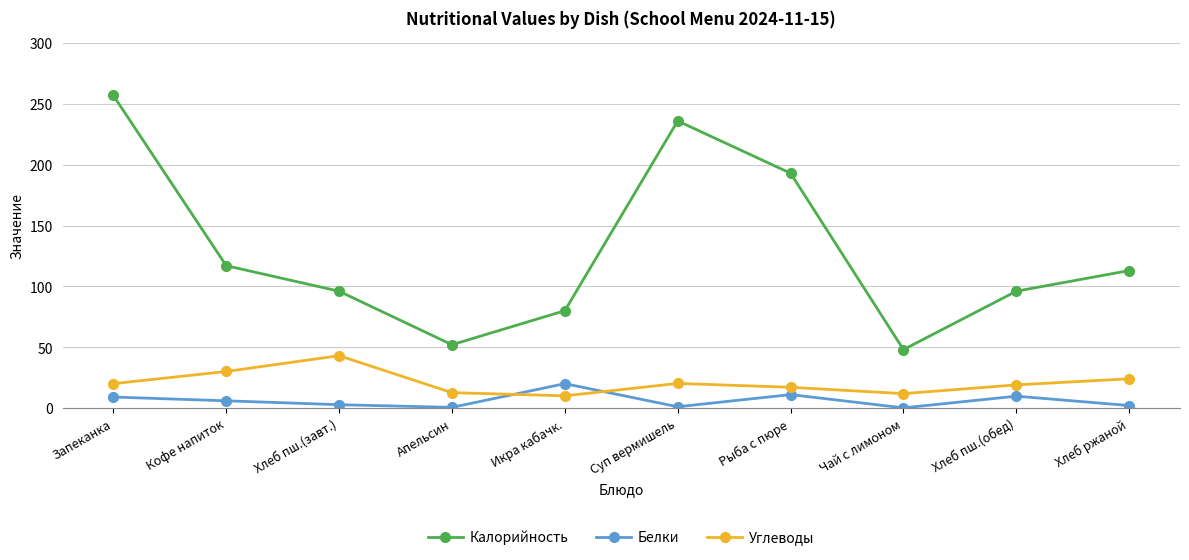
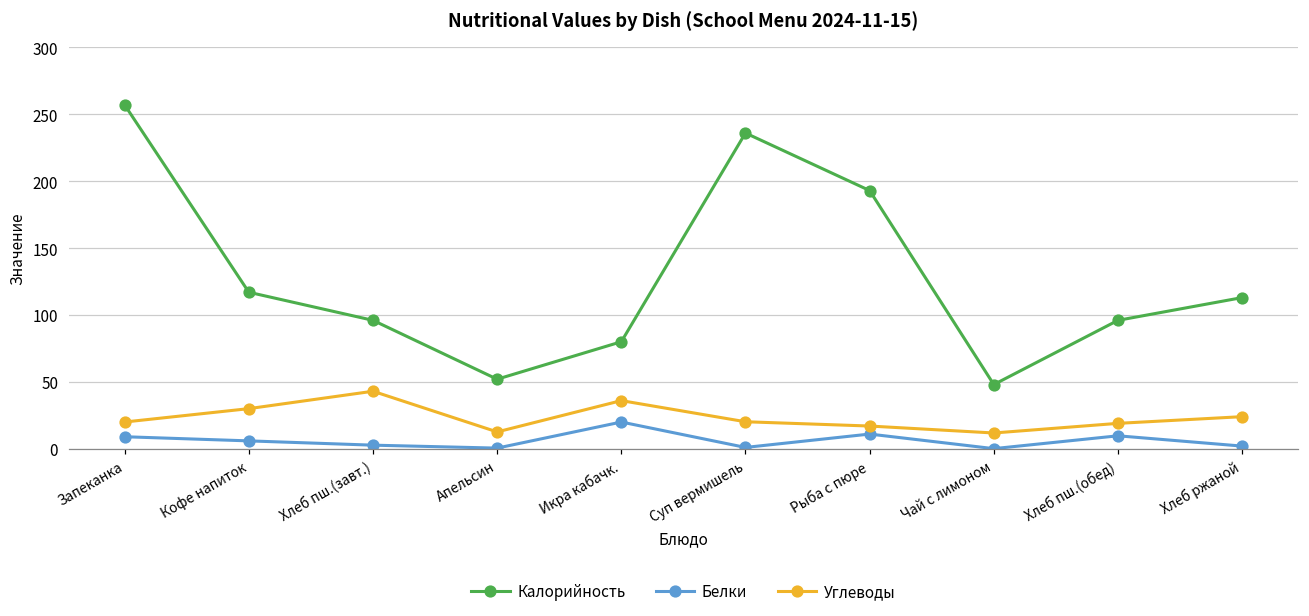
Углеводы, Икра кабачк.: 10 -> 36
